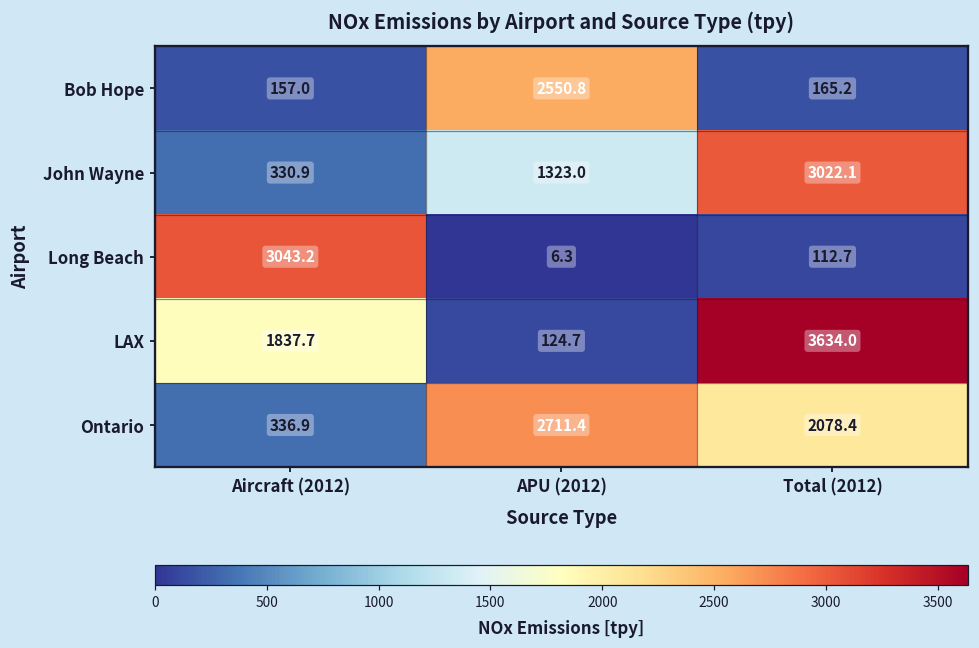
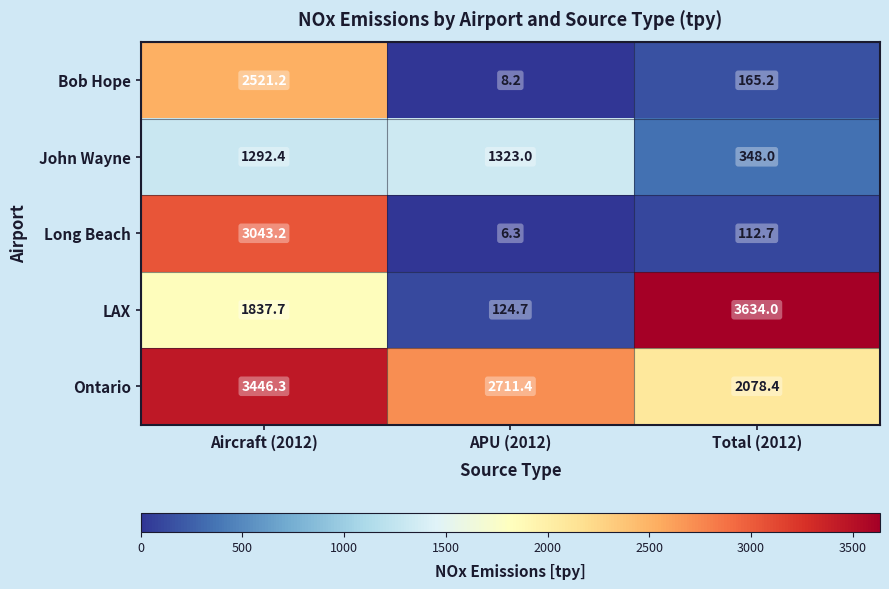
Bob Hope, Aircraft (2012): 157.0 -> 2521.2
Bob Hope, APU (2012): 2550.8 -> 8.2
John Wayne, Aircraft (2012): 330.9 -> 1292.4
John Wayne, Total (2012): 3022.1 -> 348.0
Ontario, Aircraft (2012): 336.9 -> 3446.3
